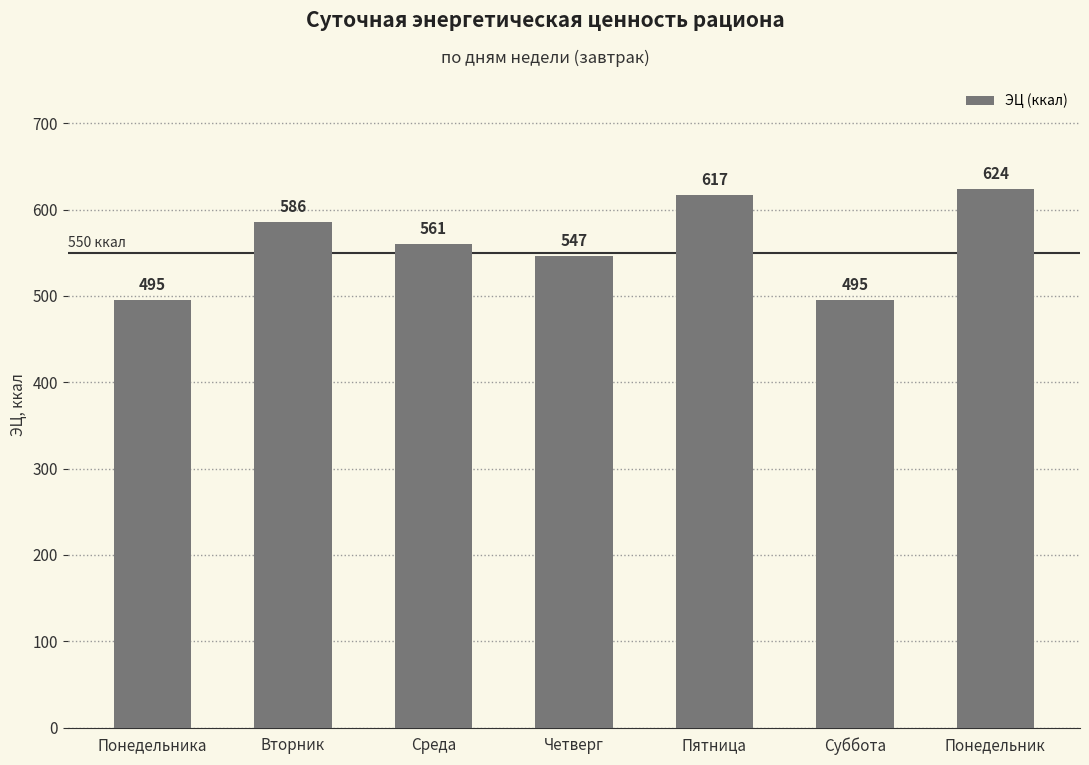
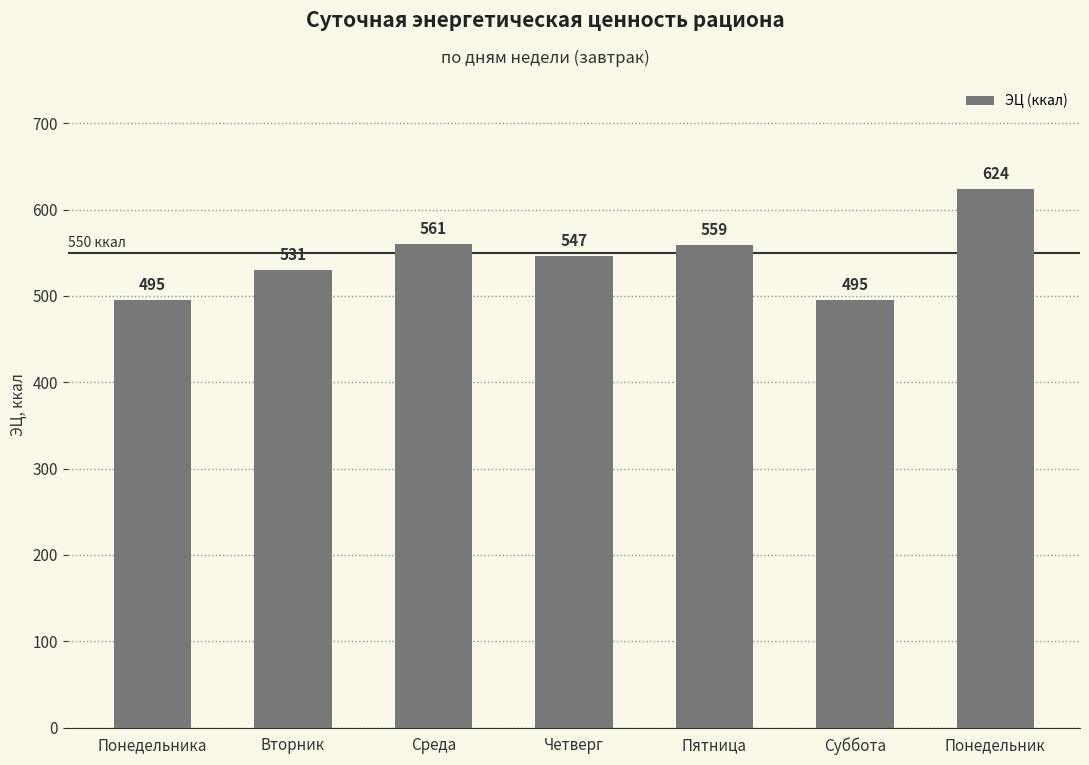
Вторник: 586 -> 531
Пятница: 617 -> 559
